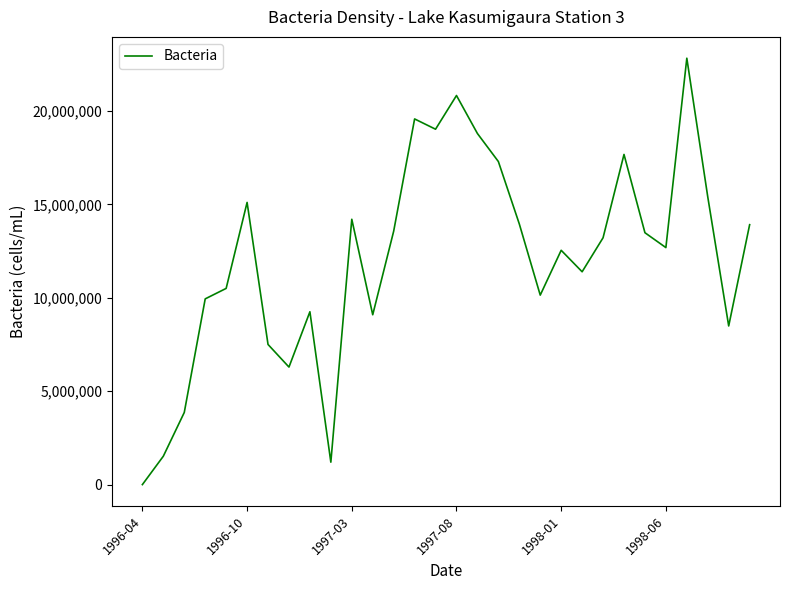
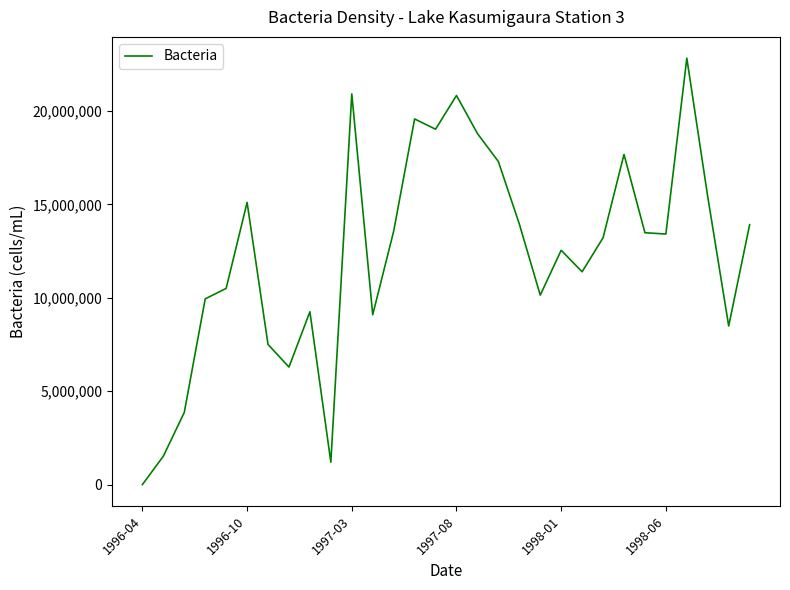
1997-03: 14,200,000 -> 20,900,000
1998-06: 12,700,000 -> 13,400,000
